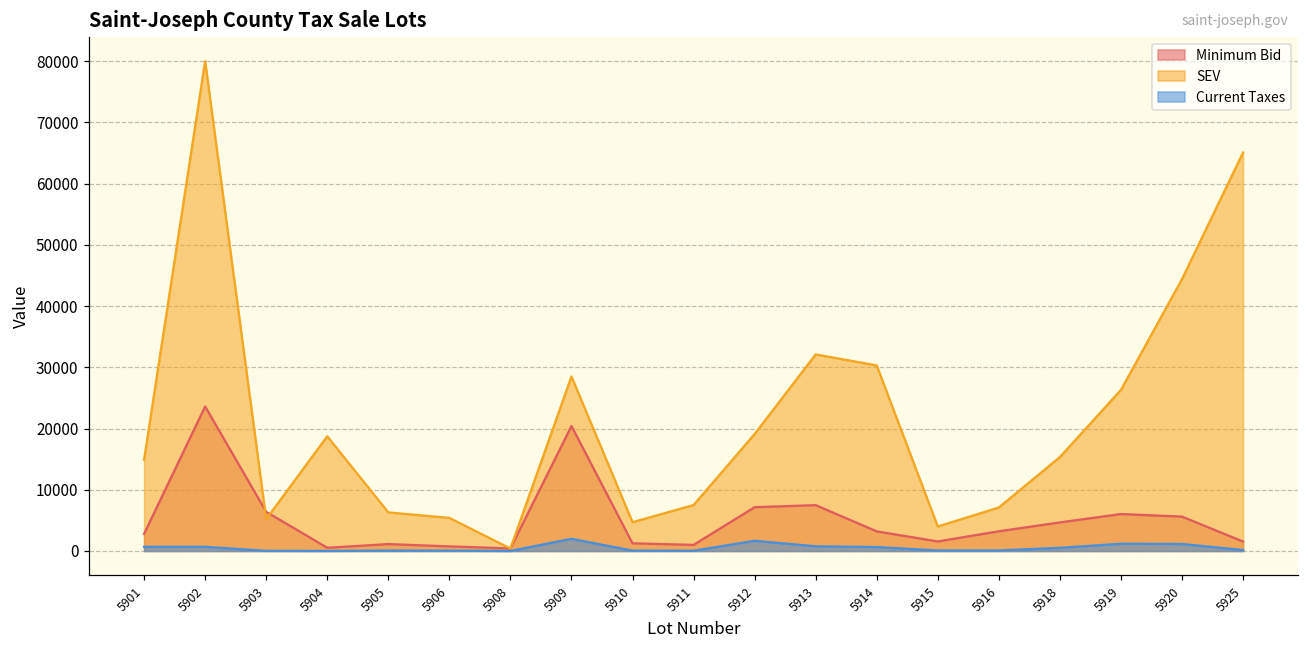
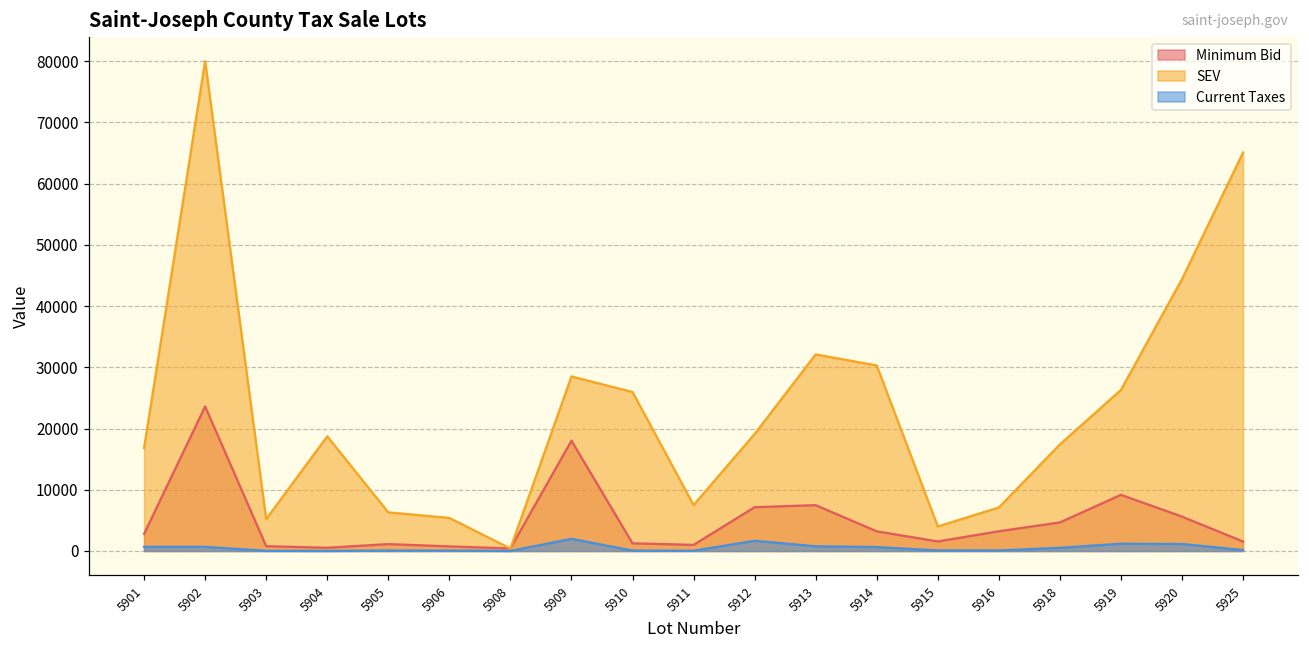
SEV, 5901: 15000 -> 17000
Minimum Bid, 5903: 6000 -> 1000
Minimum Bid, 5909: 20000 -> 18000
SEV, 5910: 5000 -> 26000
SEV, 5918: 15000 -> 17000
Minimum Bid, 5919: 6000 -> 9000
